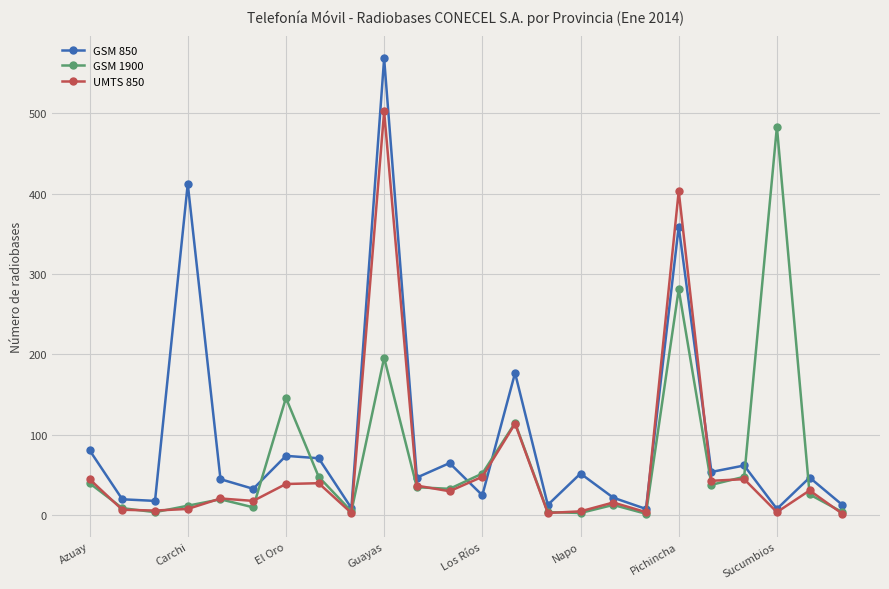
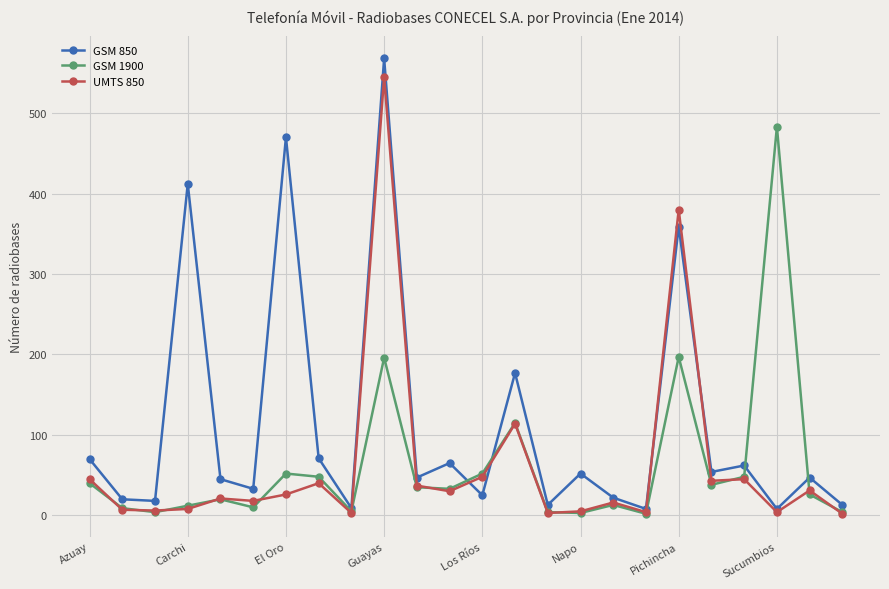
GSM 850, Azuay: 80 -> 70
GSM 850, El Oro: 70 -> 470
GSM 1900, El Oro: 150 -> 50
UMTS 850, El Oro: 40 -> 30
UMTS 850, Guayas: 500 -> 550
GSM 1900, Pichincha: 280 -> 200
UMTS 850, Pichincha: 400 -> 380
